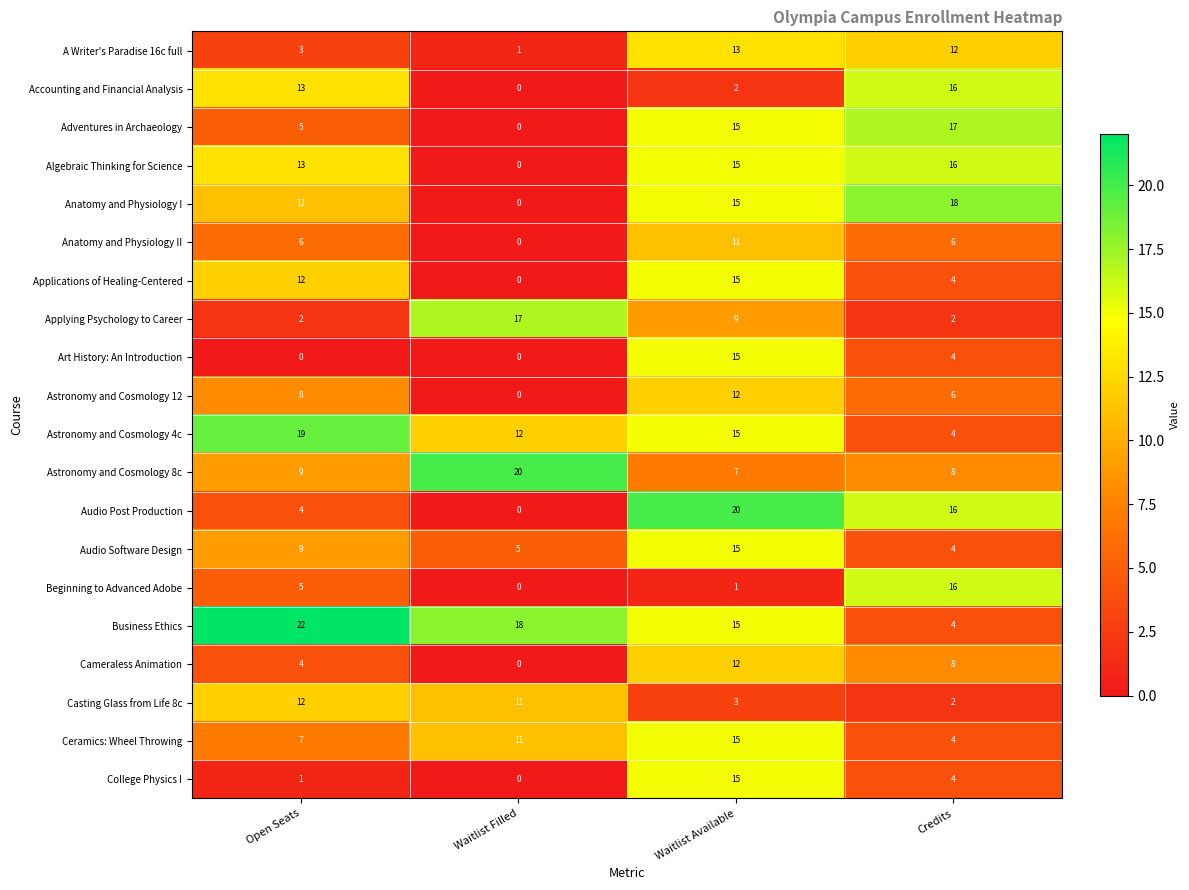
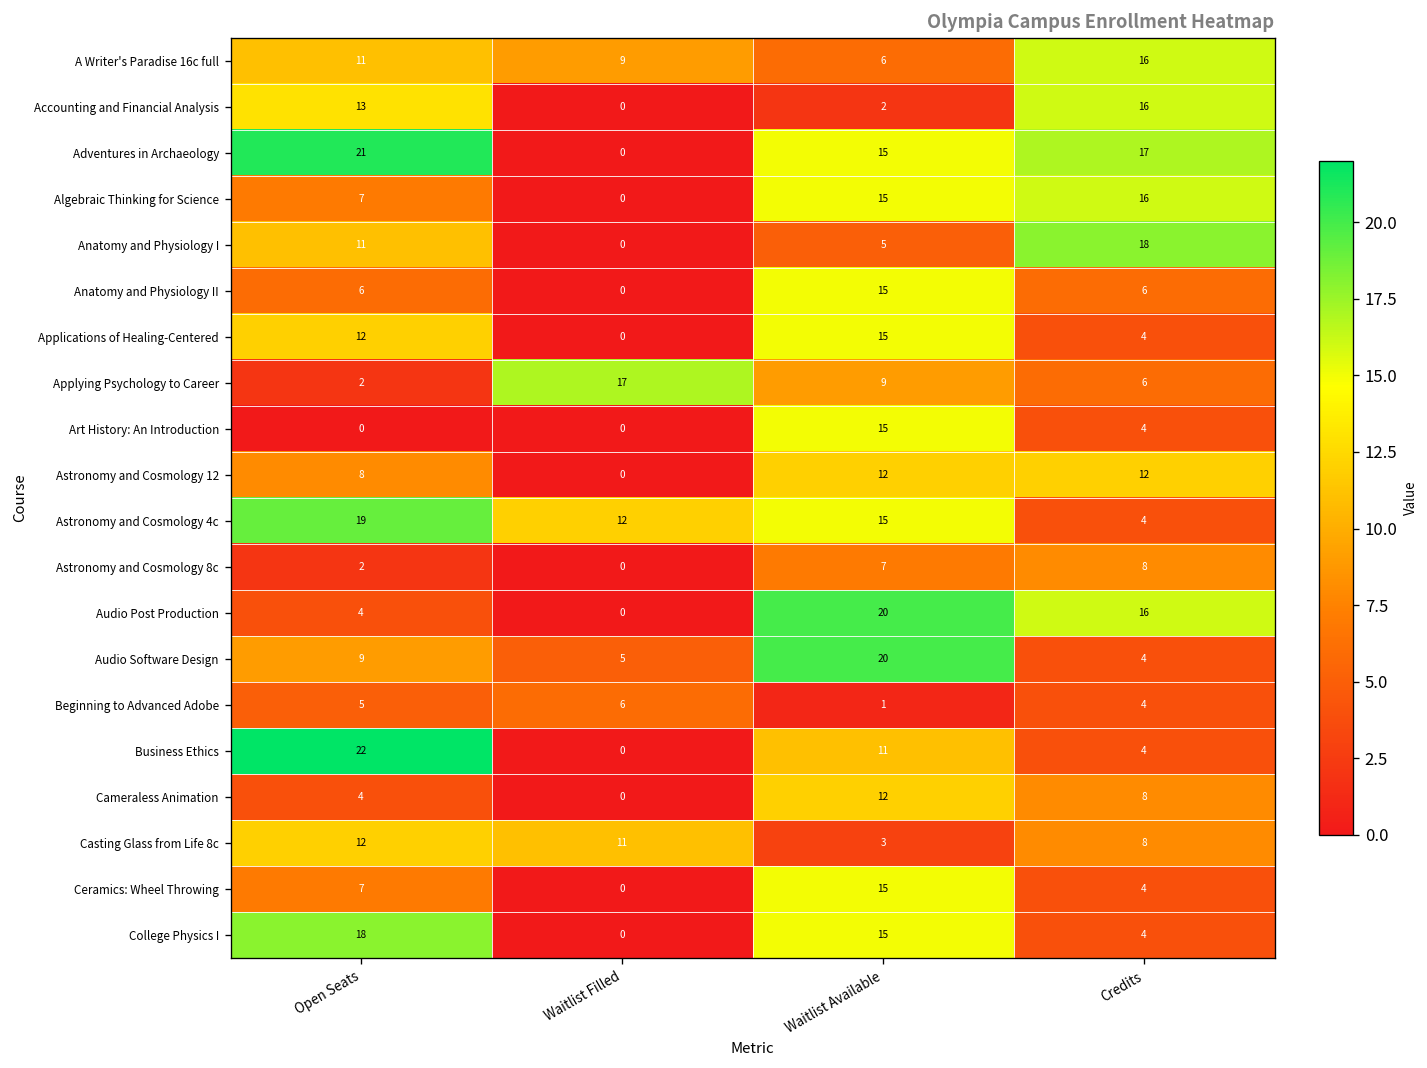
A Writer's Paradise 16c full, Open Seats: 3 -> 11
A Writer's Paradise 16c full, Waitlist Filled: 1 -> 9
A Writer's Paradise 16c full, Waitlist Available: 13 -> 6
A Writer's Paradise 16c full, Credits: 12 -> 16
Adventures in Archaeology, Open Seats: 5 -> 21
Algebraic Thinking for Science, Open Seats: 13 -> 7
Anatomy and Physiology I, Waitlist Available: 15 -> 5
Anatomy and Physiology II, Waitlist Available: 11 -> 15
Applying Psychology to Career, Credits: 2 -> 6
Astronomy and Cosmology 12, Credits: 6 -> 12
Astronomy and Cosmology 8c, Open Seats: 9 -> 2
Astronomy and Cosmology 8c, Waitlist Filled: 20 -> 0
Audio Software Design, Waitlist Available: 15 -> 20
Beginning to Advanced Adobe, Waitlist Filled: 0 -> 6
Beginning to Advanced Adobe, Credits: 16 -> 4
Business Ethics, Waitlist Filled: 18 -> 0
Business Ethics, Waitlist Available: 15 -> 11
Casting Glass from Life 8c, Credits: 2 -> 8
Ceramics: Wheel Throwing, Waitlist Filled: 11 -> 0
College Physics I, Open Seats: 1 -> 18
